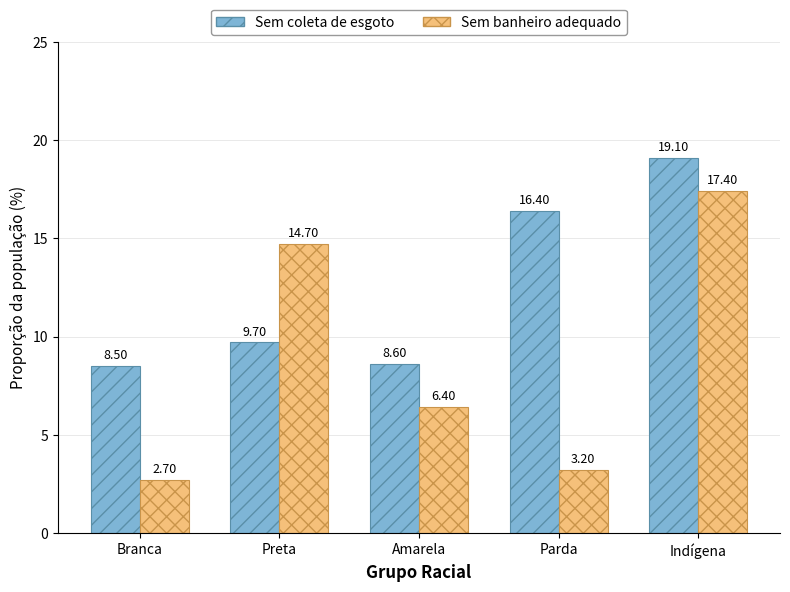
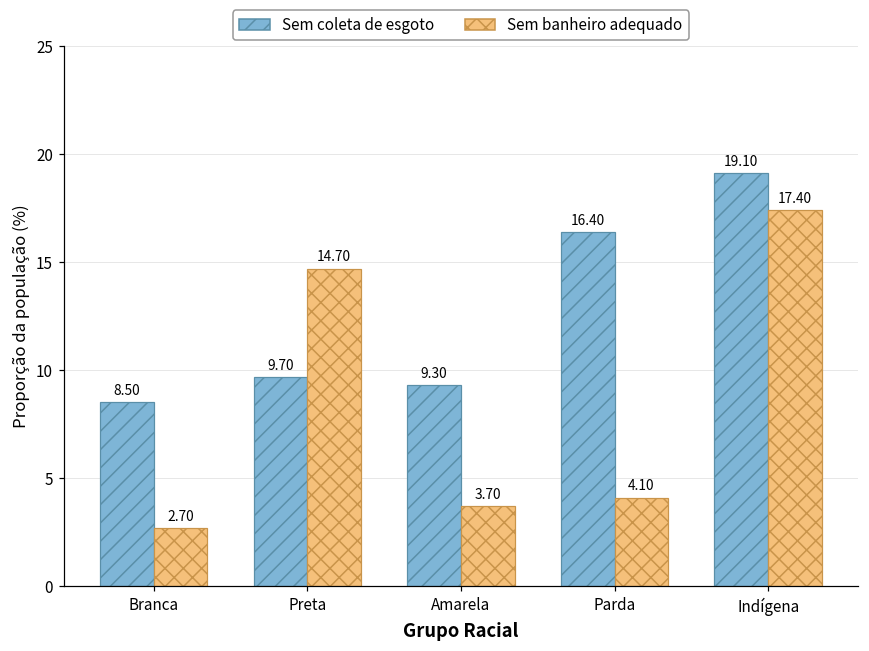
Sem coleta de esgoto, Amarela: 8.60 -> 9.30
Sem banheiro adequado, Amarela: 6.40 -> 3.70
Sem banheiro adequado, Parda: 3.20 -> 4.10
